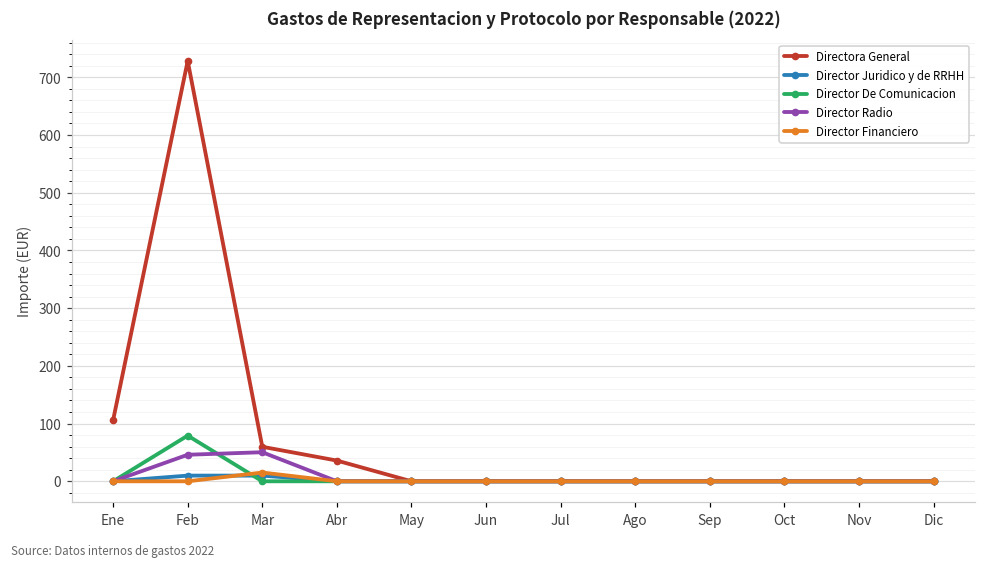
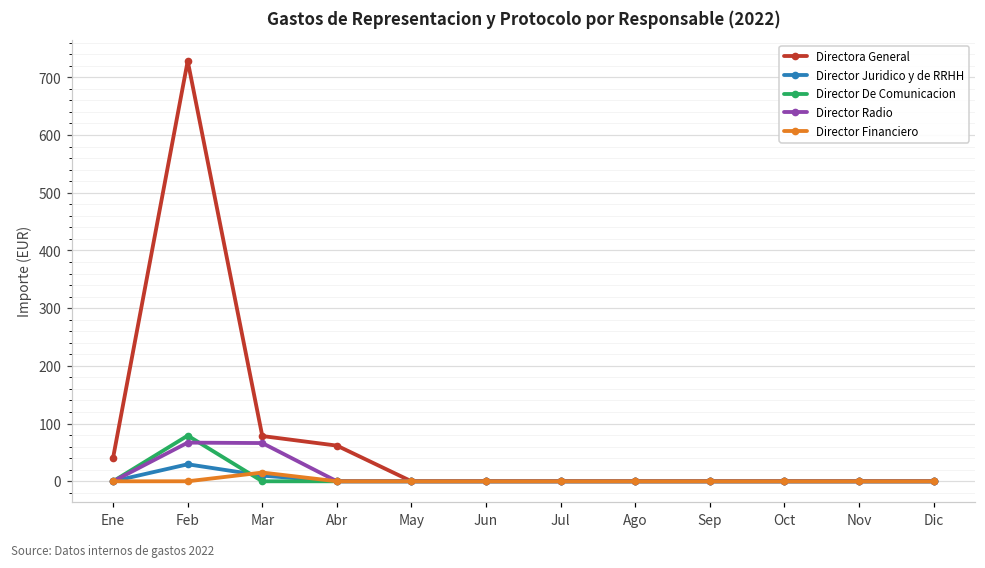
Directora General, Ene: 110 -> 40
Director Juridico y de RRHH, Feb: 10 -> 30
Director Radio, Feb: 50 -> 70
Directora General, Mar: 60 -> 80
Director Radio, Mar: 50 -> 70
Directora General, Abr: 40 -> 60
